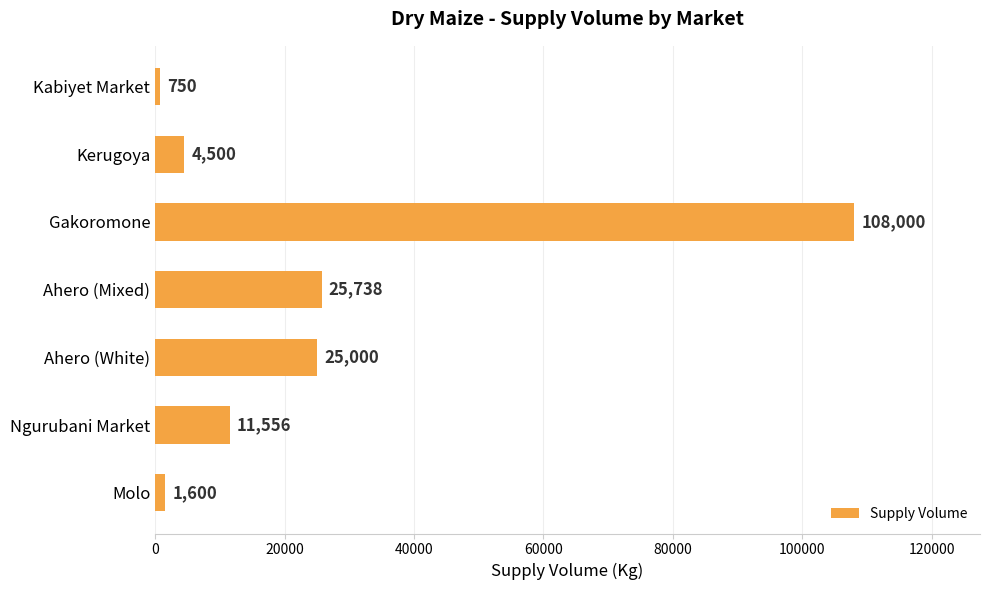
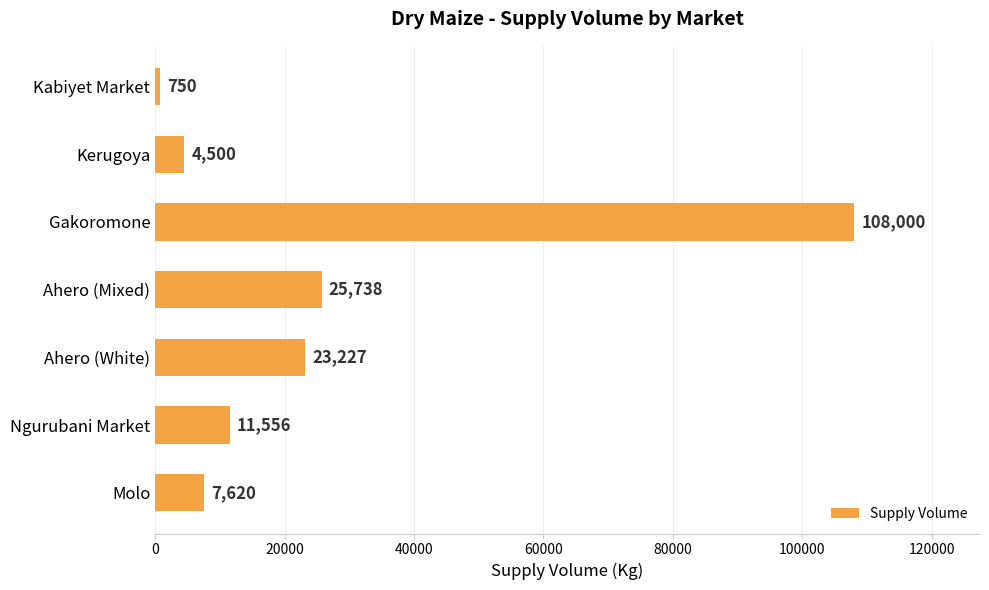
Ahero (White): 25,000 -> 23,227
Molo: 1,600 -> 7,620
